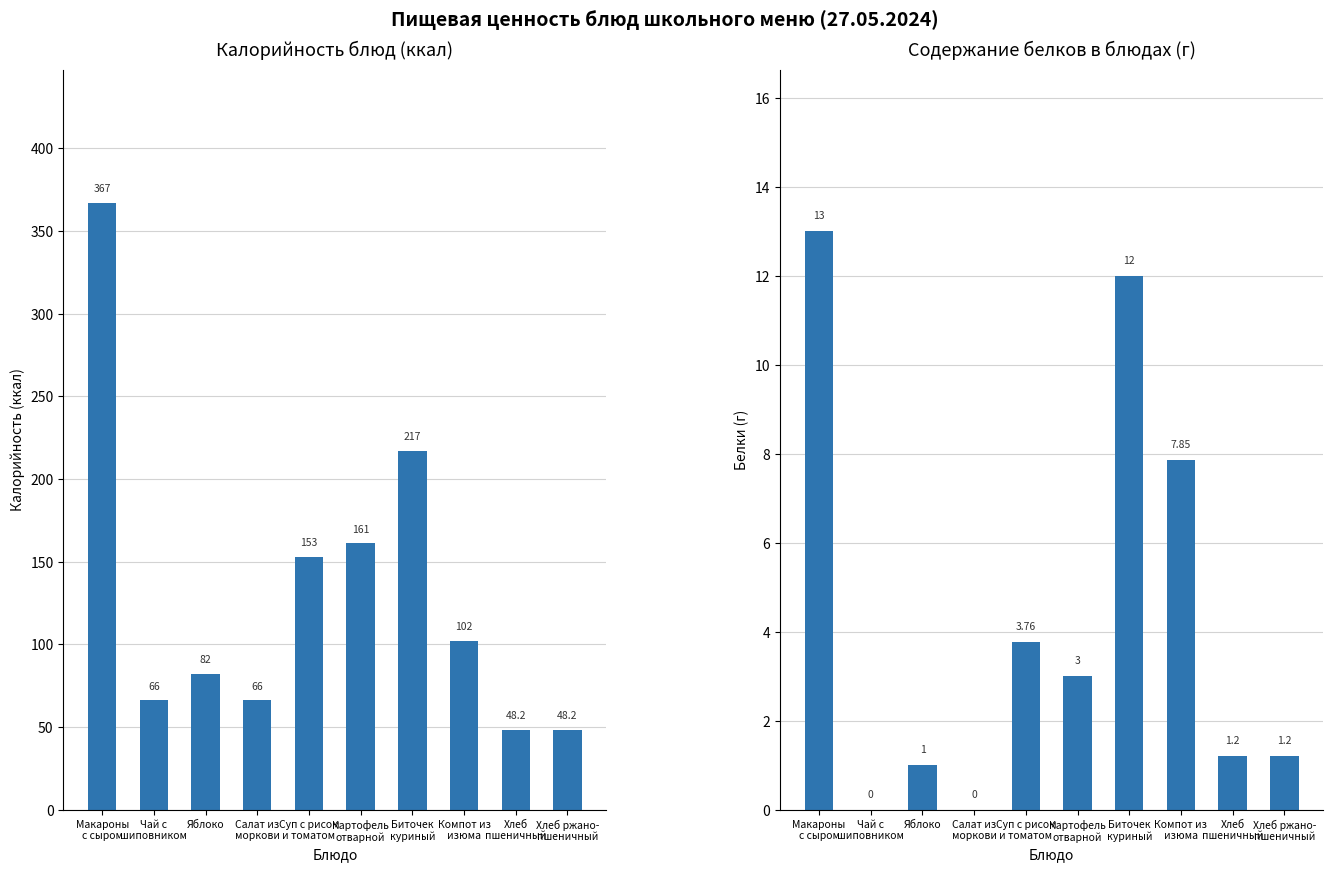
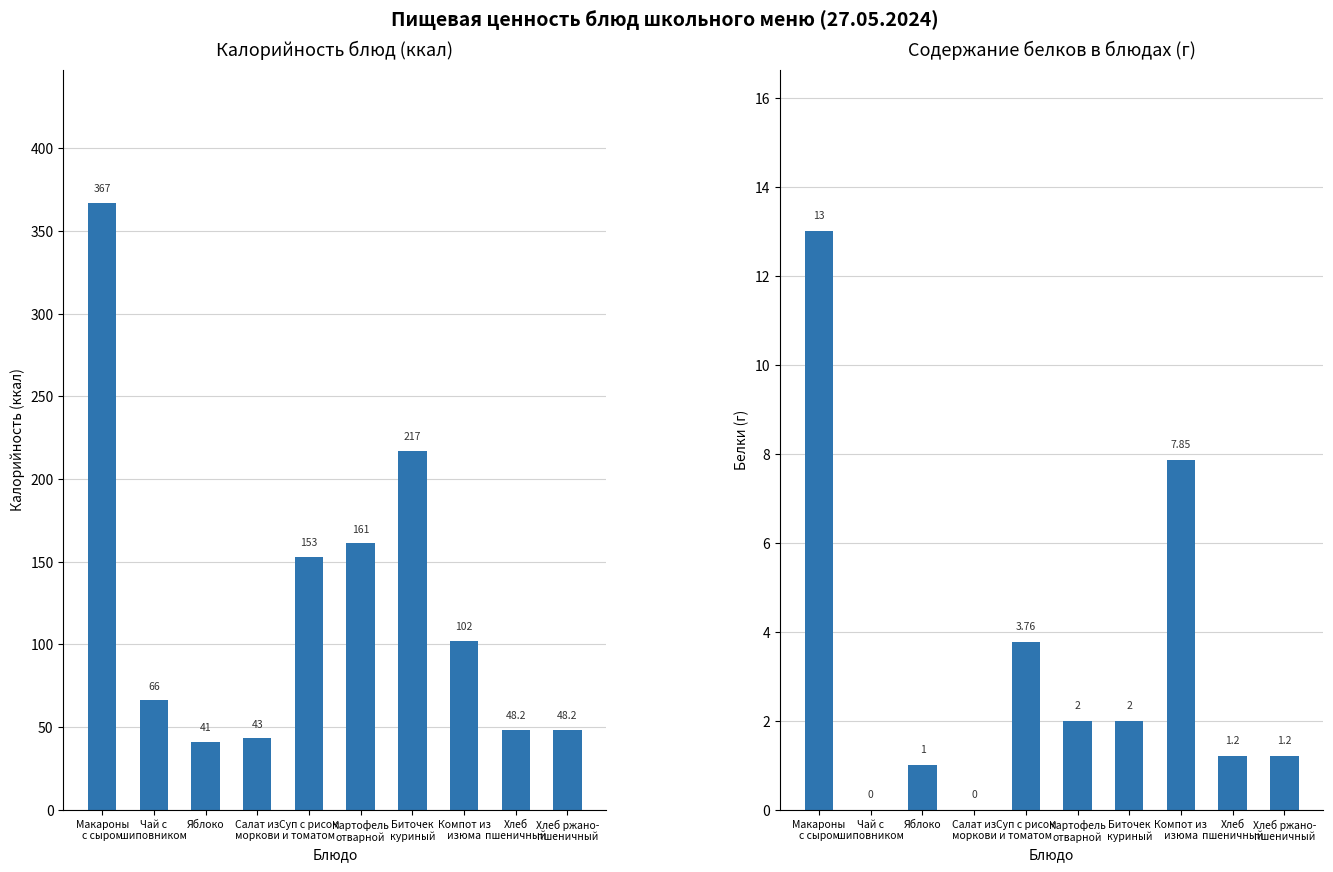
Калорийность блюд (ккал), Яблоко: 82 -> 41
Калорийность блюд (ккал), Салат из моркови: 66 -> 43
Содержание белков в блюдах (г), Картофель отварной: 3 -> 2
Содержание белков в блюдах (г), Биточек куриный: 12 -> 2
